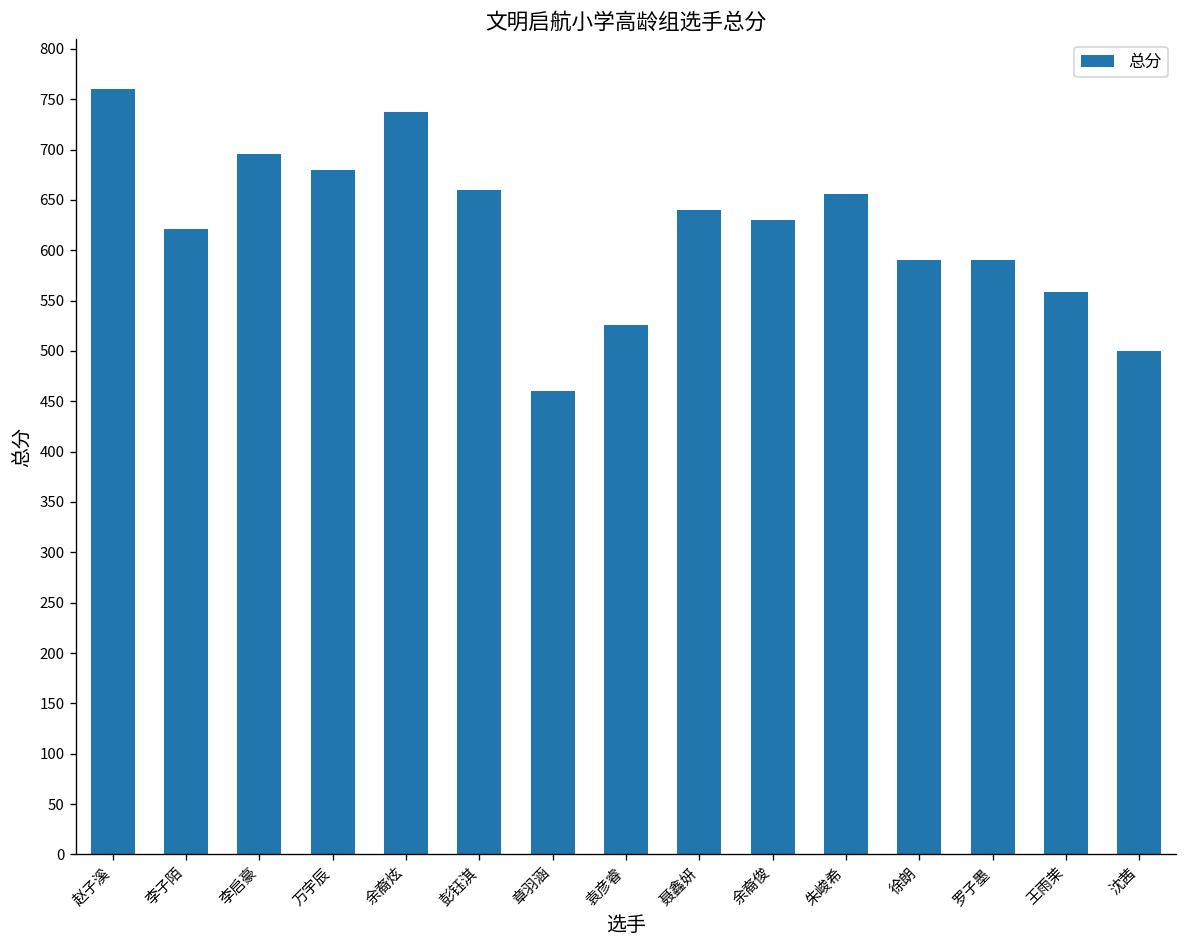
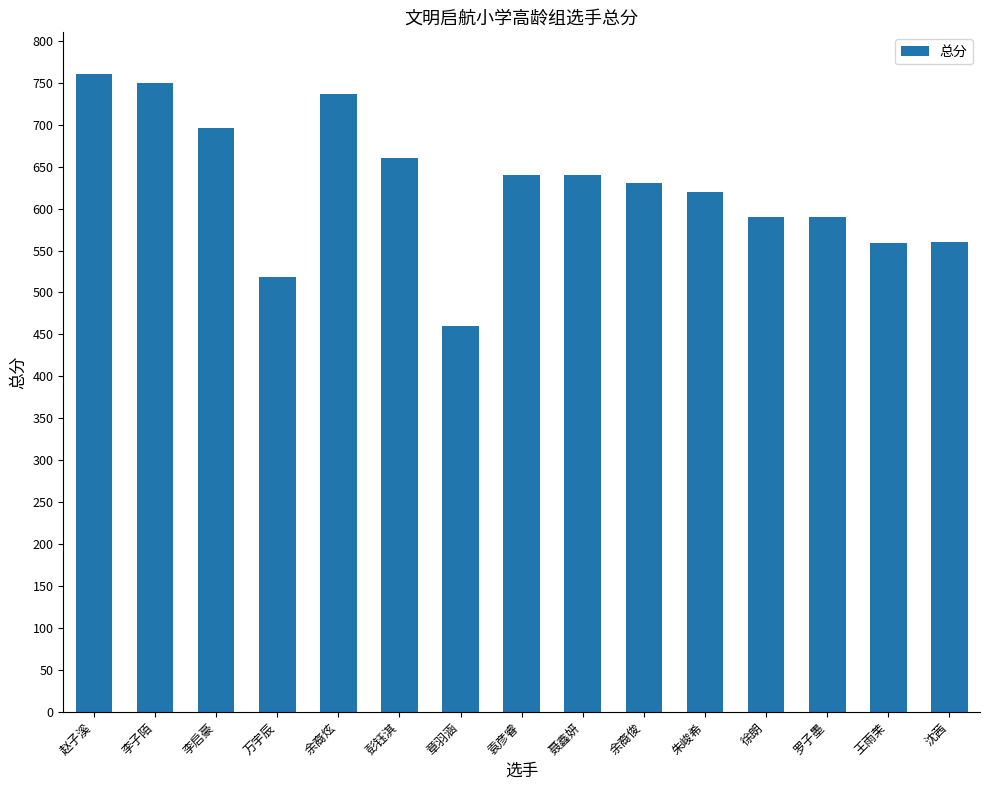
李子陌: 620 -> 750
万宇辰: 680 -> 520
袁彦睿: 530 -> 640
朱峻希: 660 -> 620
沈茜: 500 -> 560
